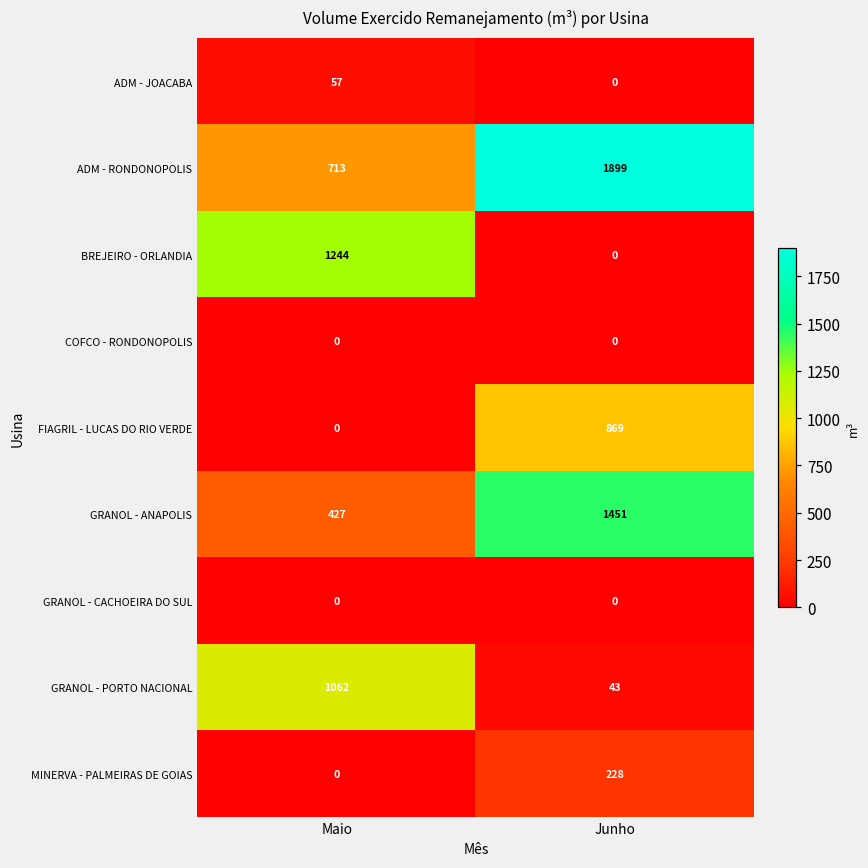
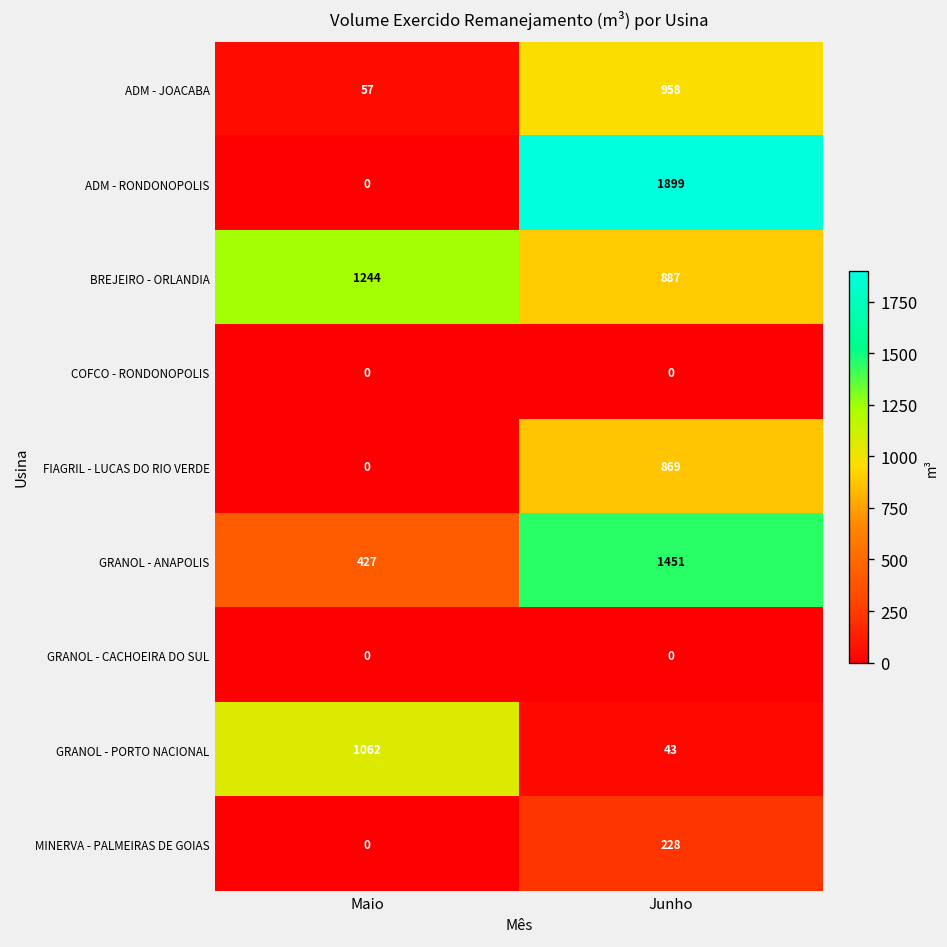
ADM - JOACABA, Junho: 0 -> 958
ADM - RONDONOPOLIS, Maio: 713 -> 0
BREJEIRO - ORLANDIA, Junho: 0 -> 887
